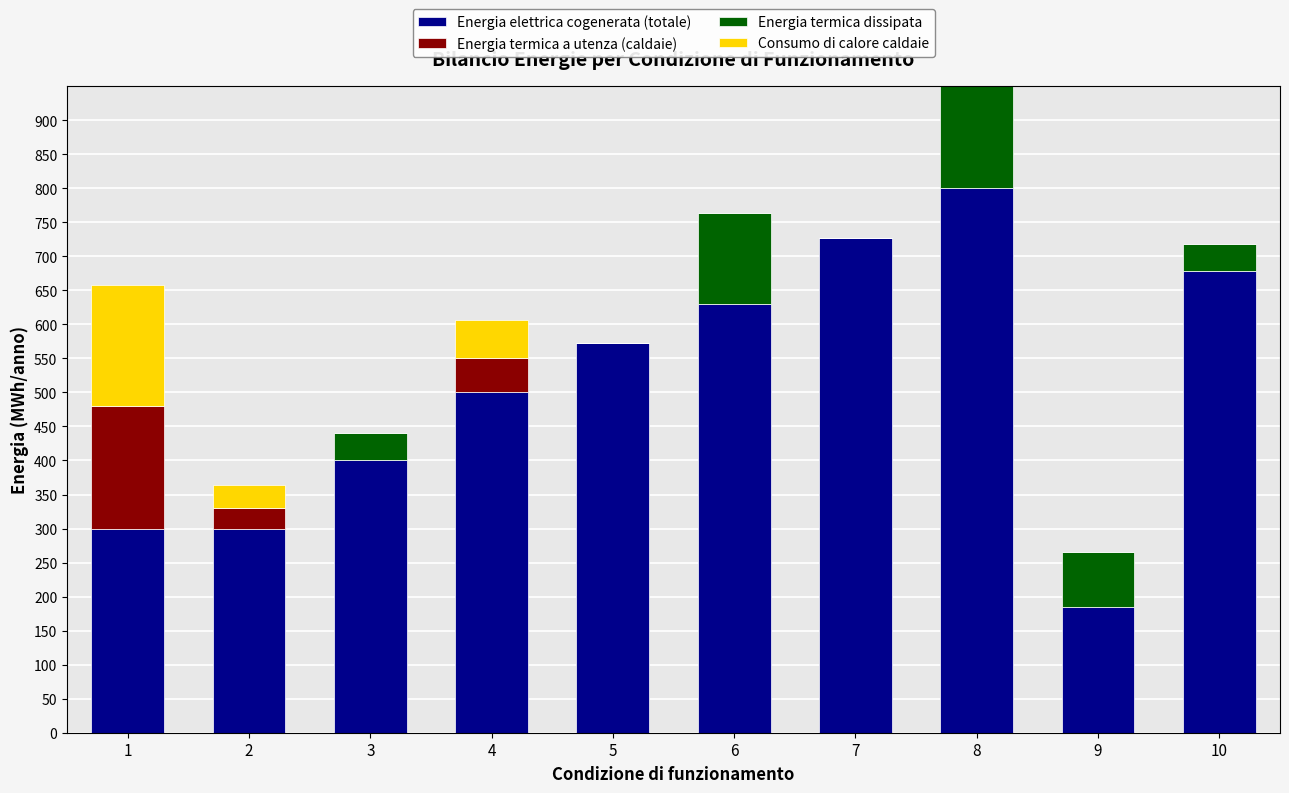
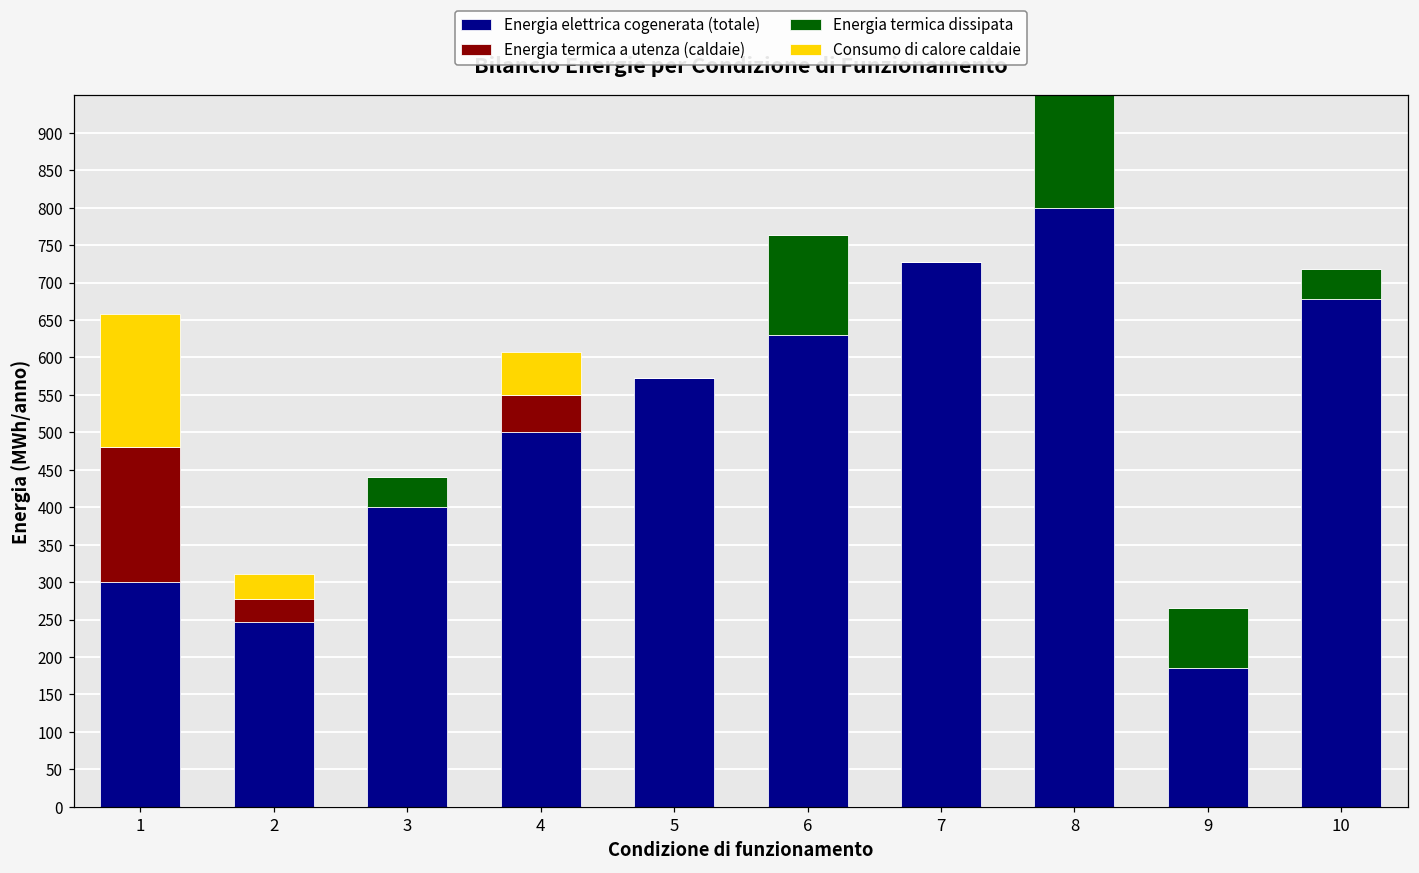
Energia elettrica cogenerata (totale), 2: 300 -> 250
